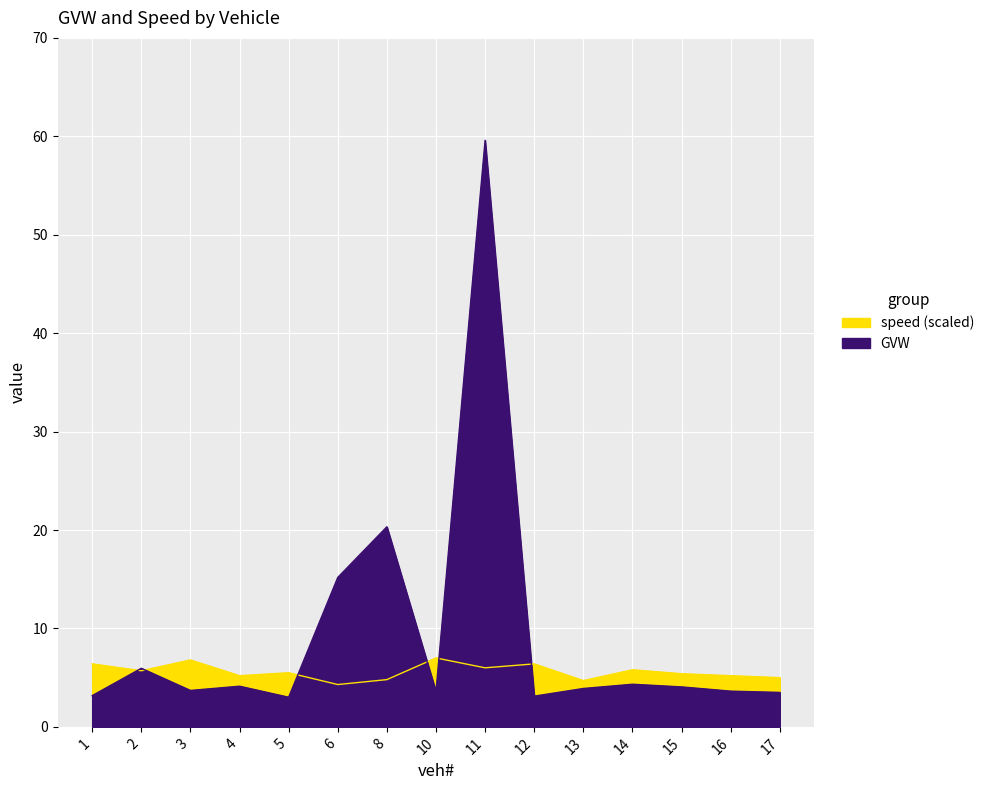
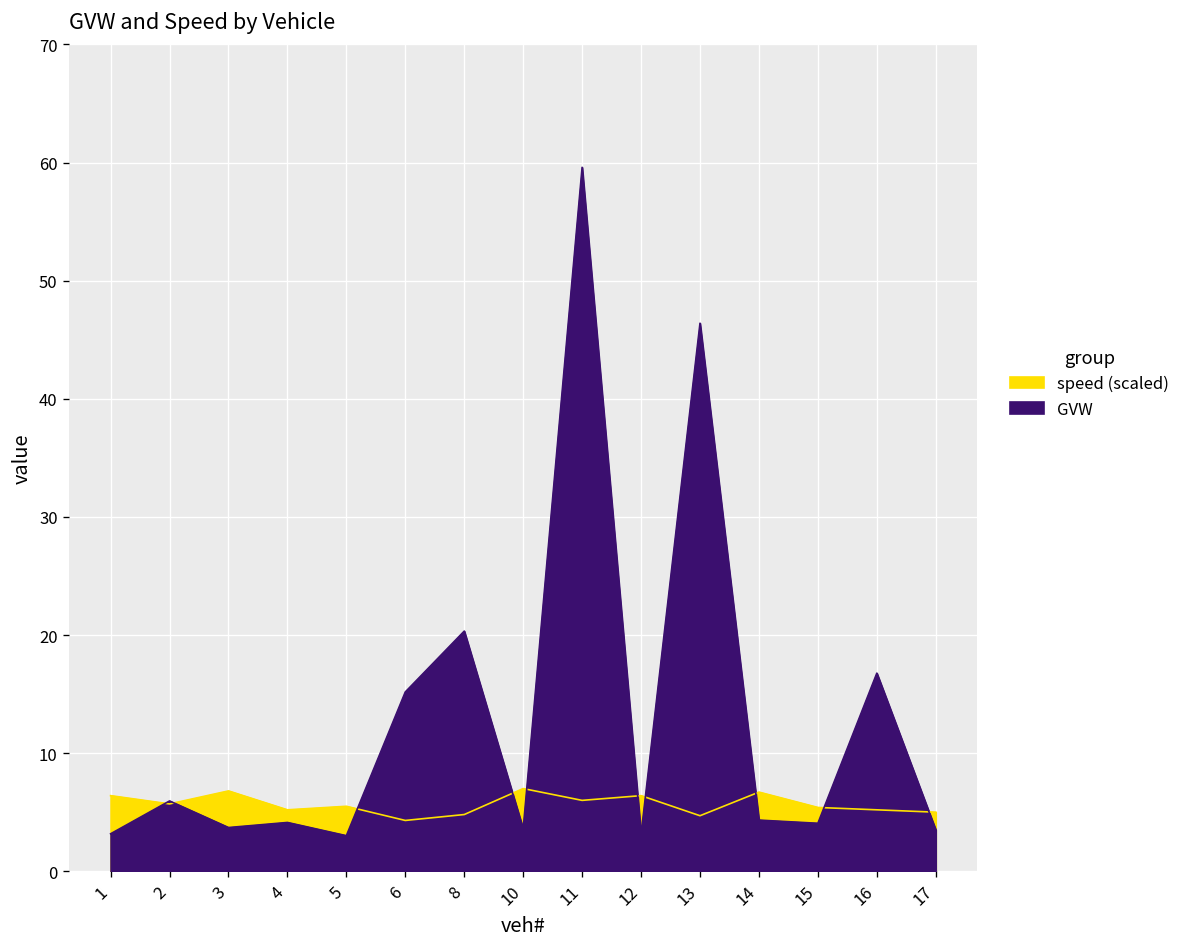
GVW, 13: 4 -> 46
speed (scaled), 14: 6 -> 7
GVW, 16: 4 -> 17
